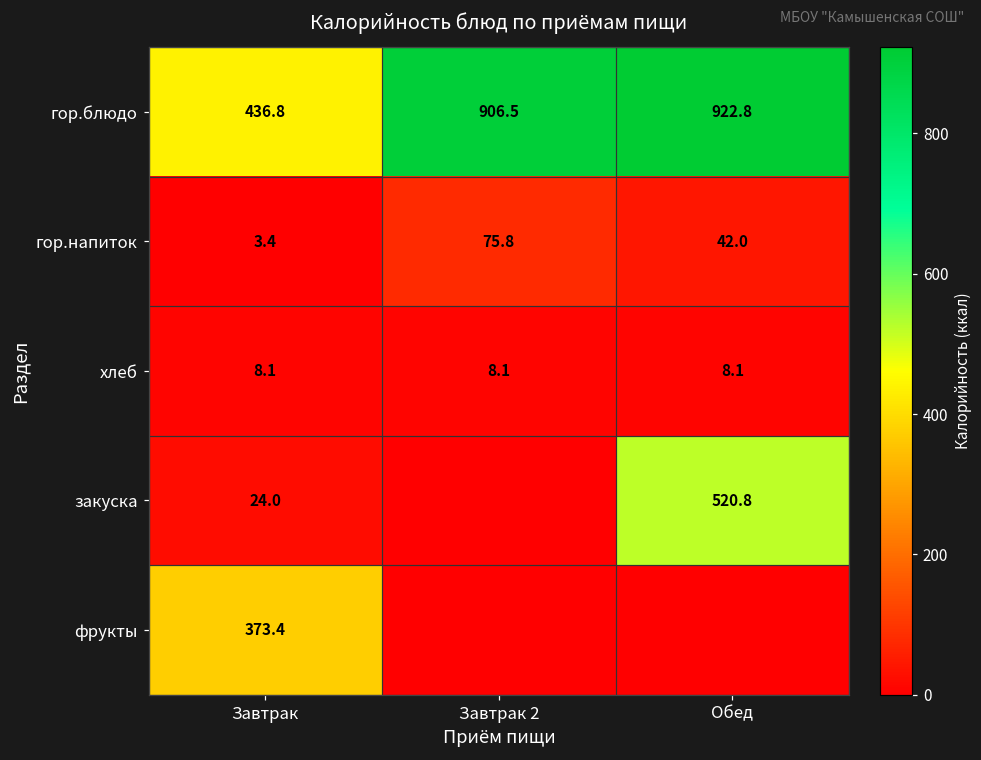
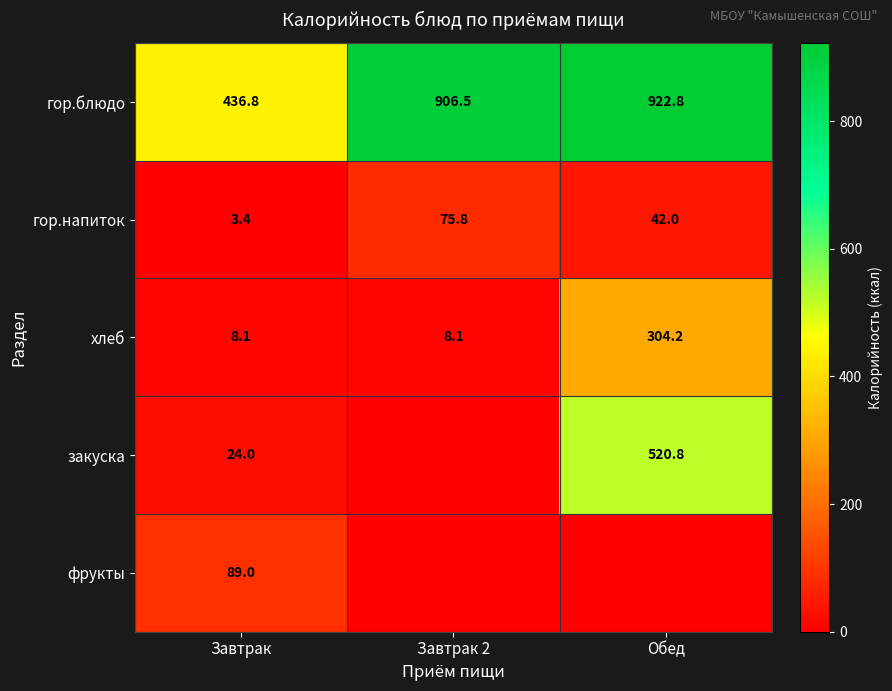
хлеб, Обед: 8.1 -> 304.2
фрукты, Завтрак: 373.4 -> 89.0
